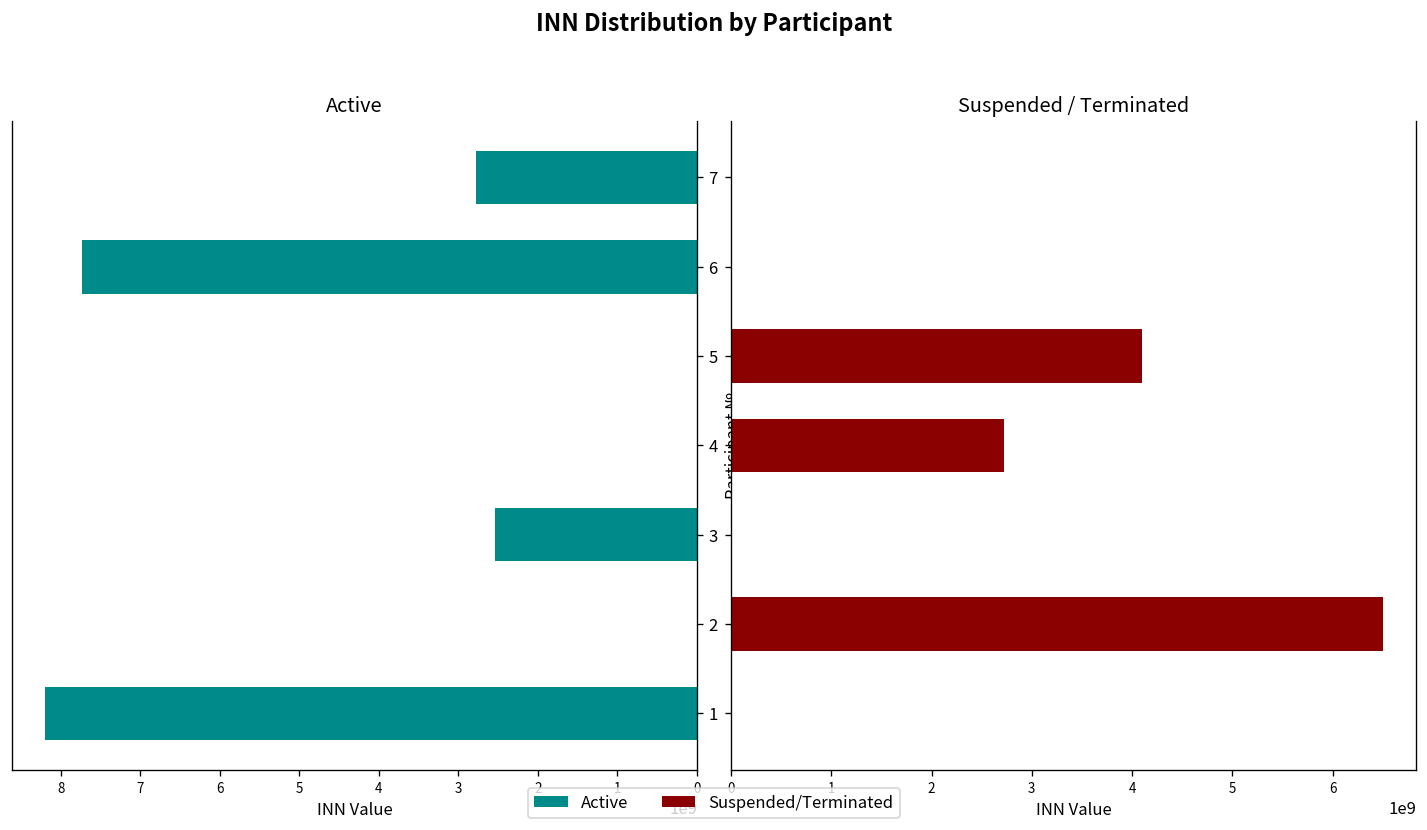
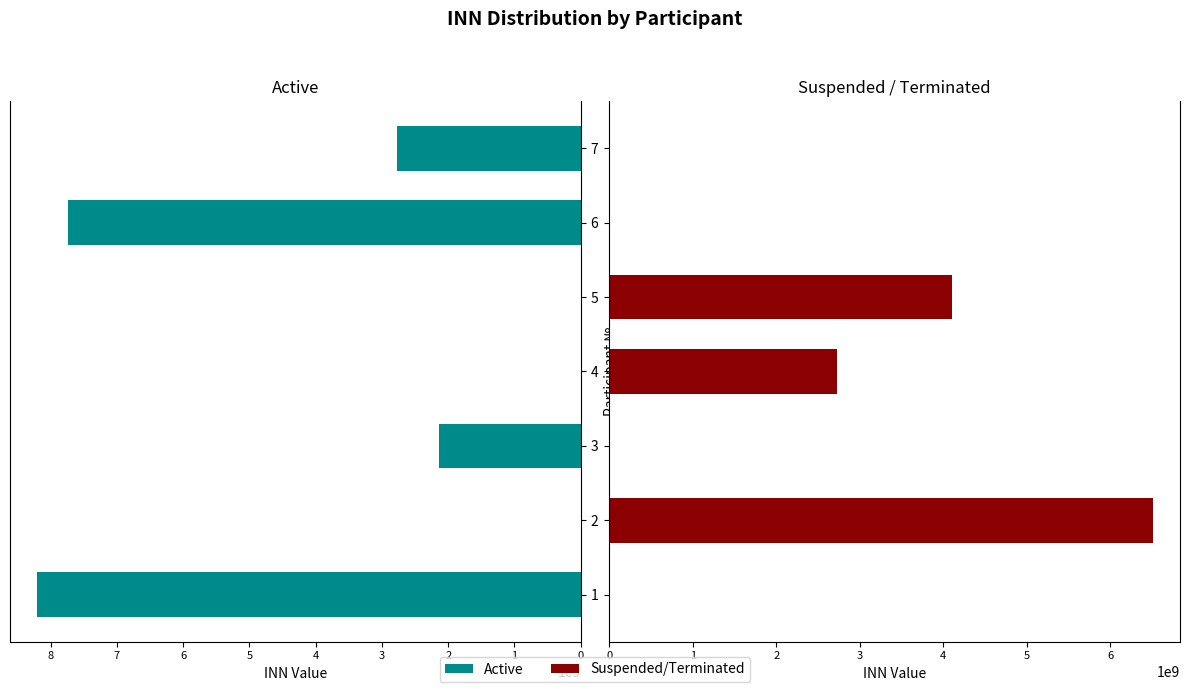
Active, 3: 2500000000 -> 2100000000
